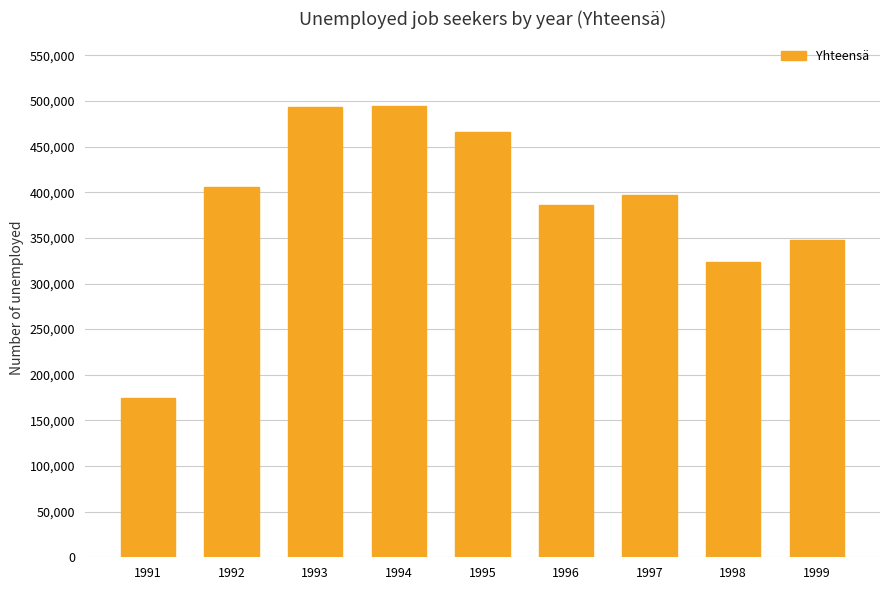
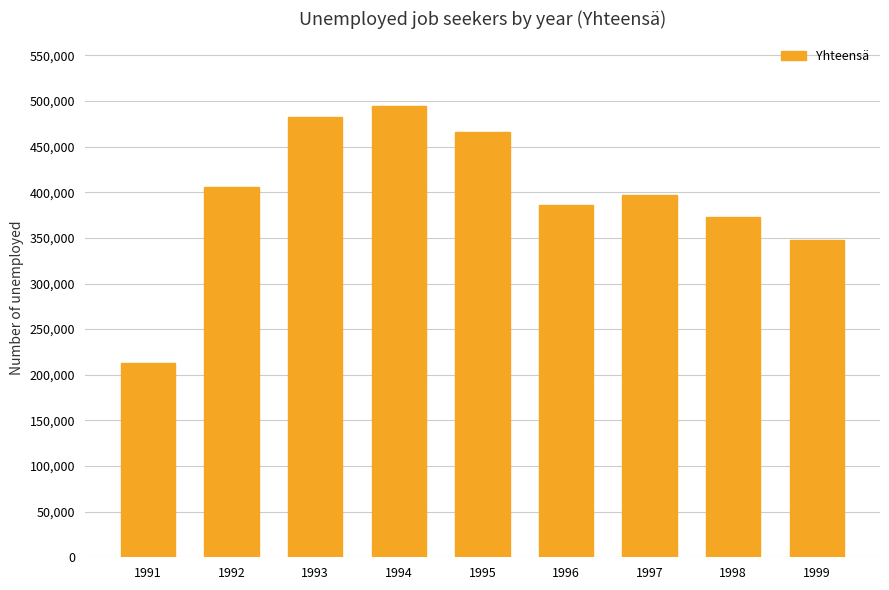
1991: 170,000 -> 210,000
1993: 490,000 -> 480,000
1998: 320,000 -> 370,000
